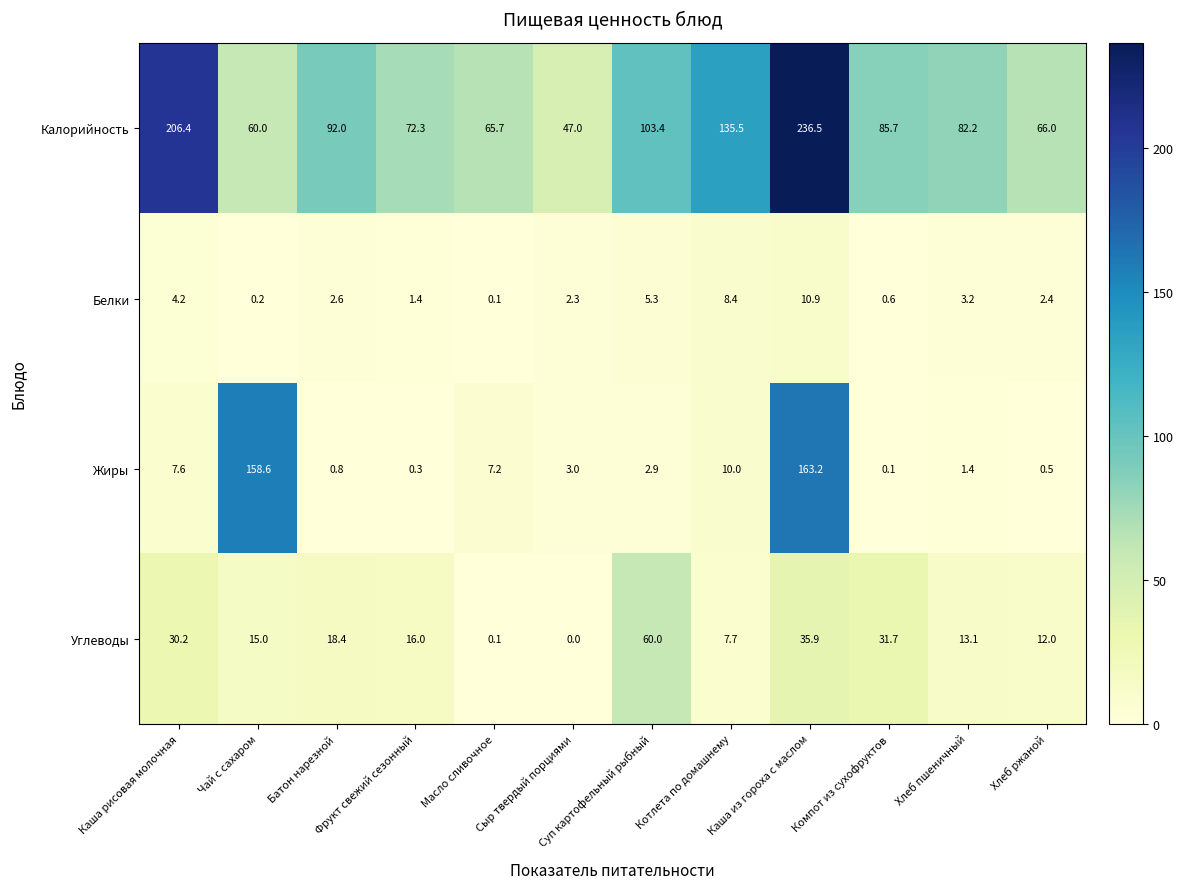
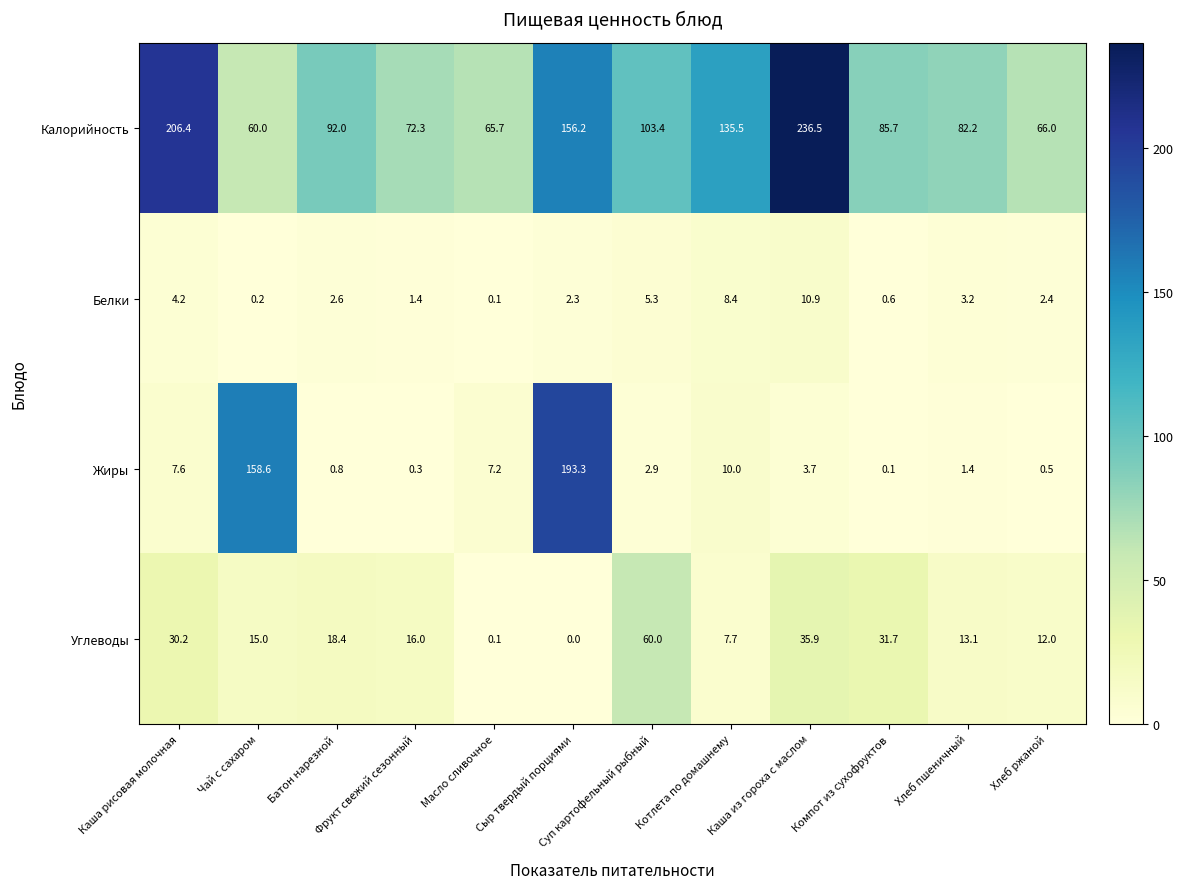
Калорийность, Сыр твердый порциями: 47.0 -> 156.2
Жиры, Сыр твердый порциями: 3.0 -> 193.3
Жиры, Каша из гороха с маслом: 163.2 -> 3.7
